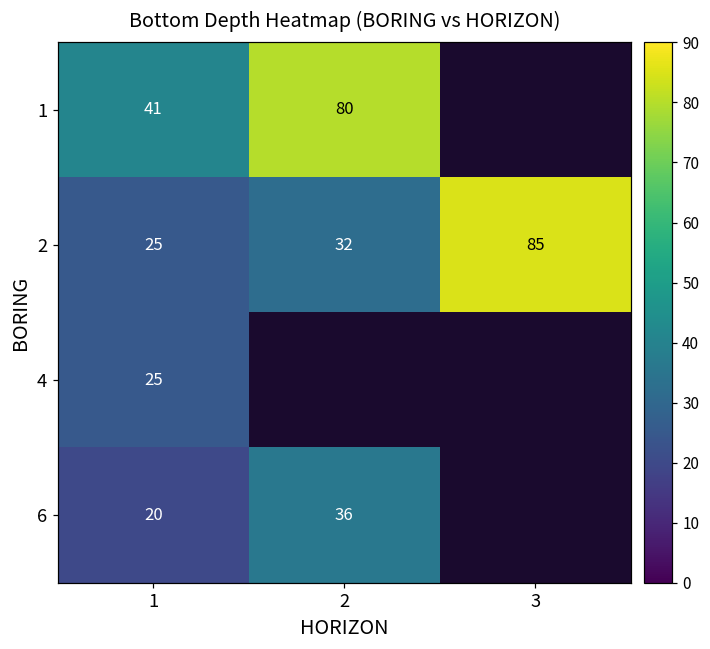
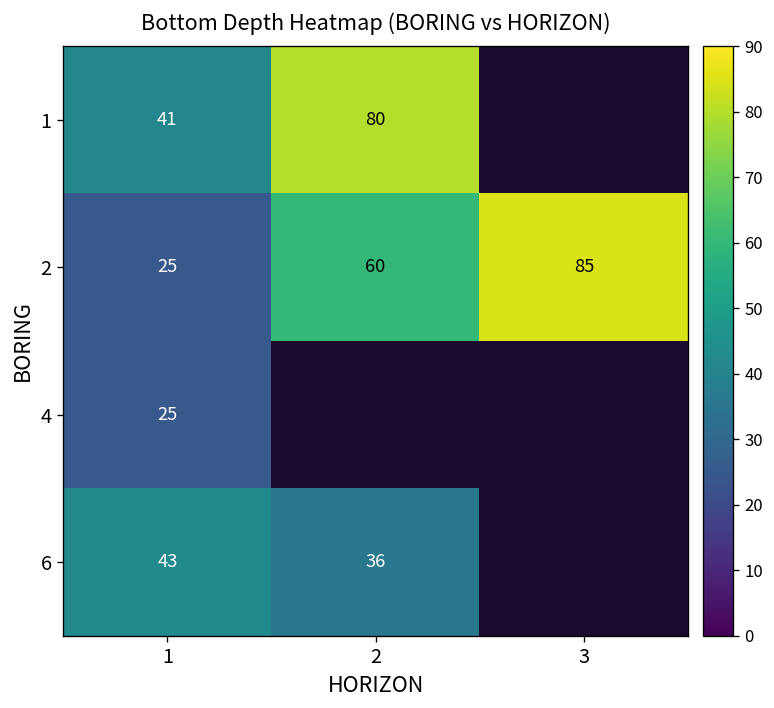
2, 2: 32 -> 60
6, 1: 20 -> 43
